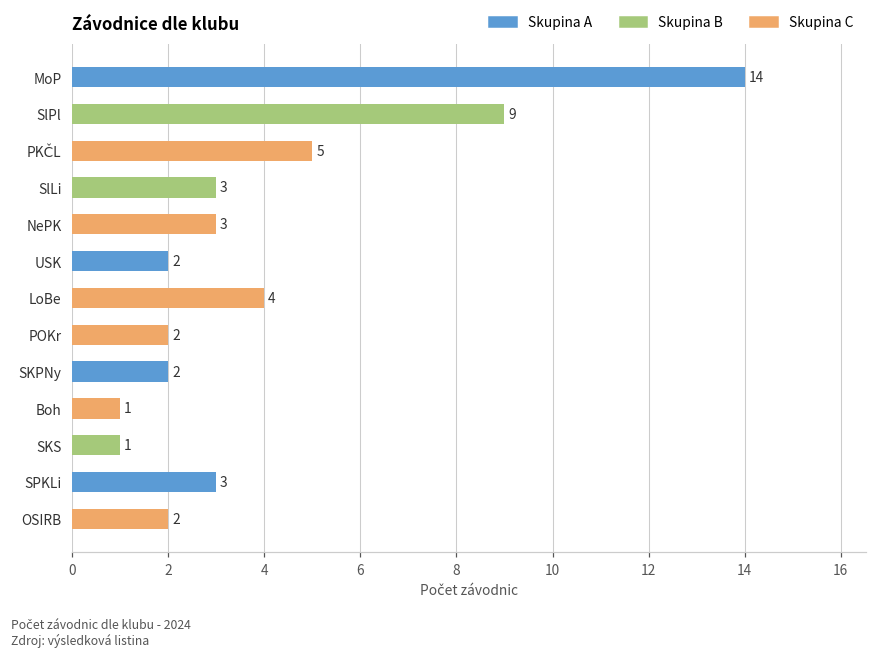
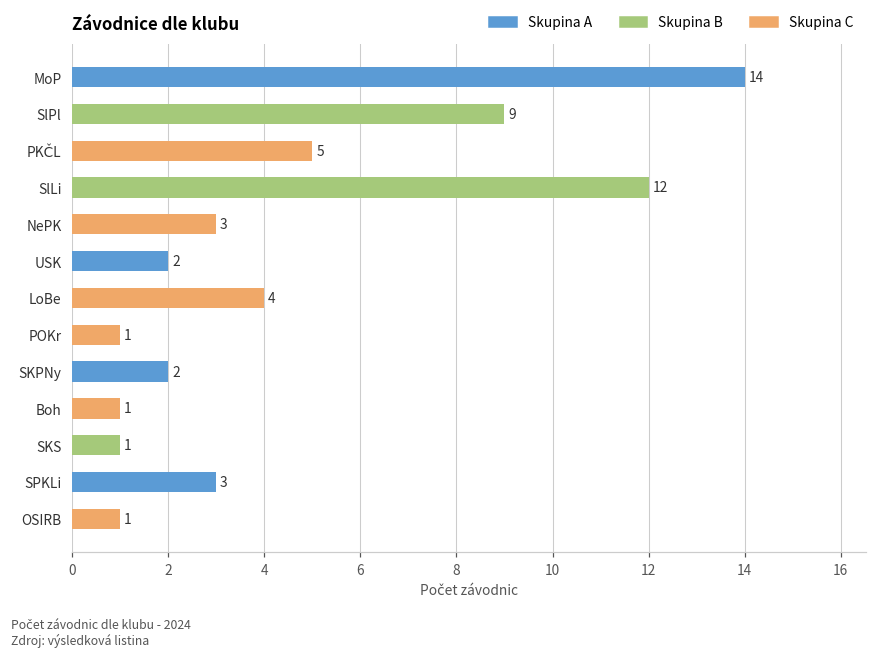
SlLi: 3 -> 12
POKr: 2 -> 1
OSIRB: 2 -> 1
